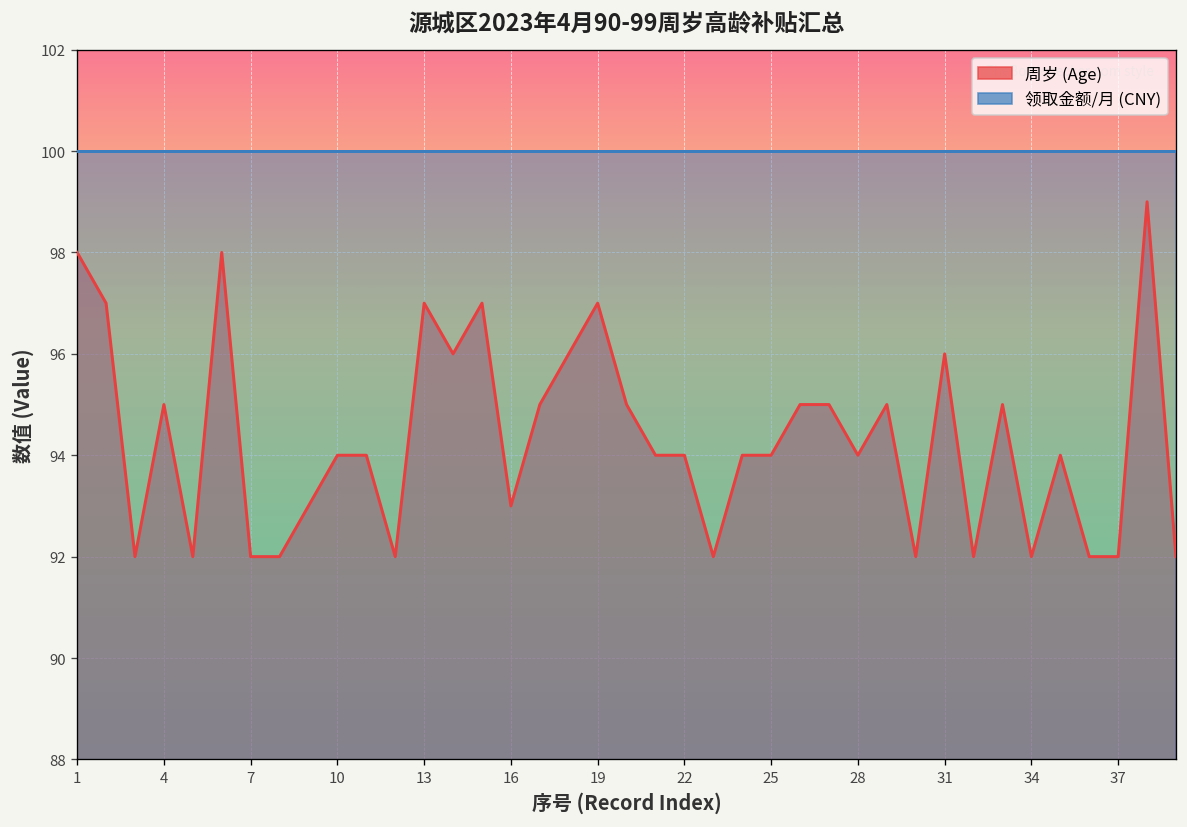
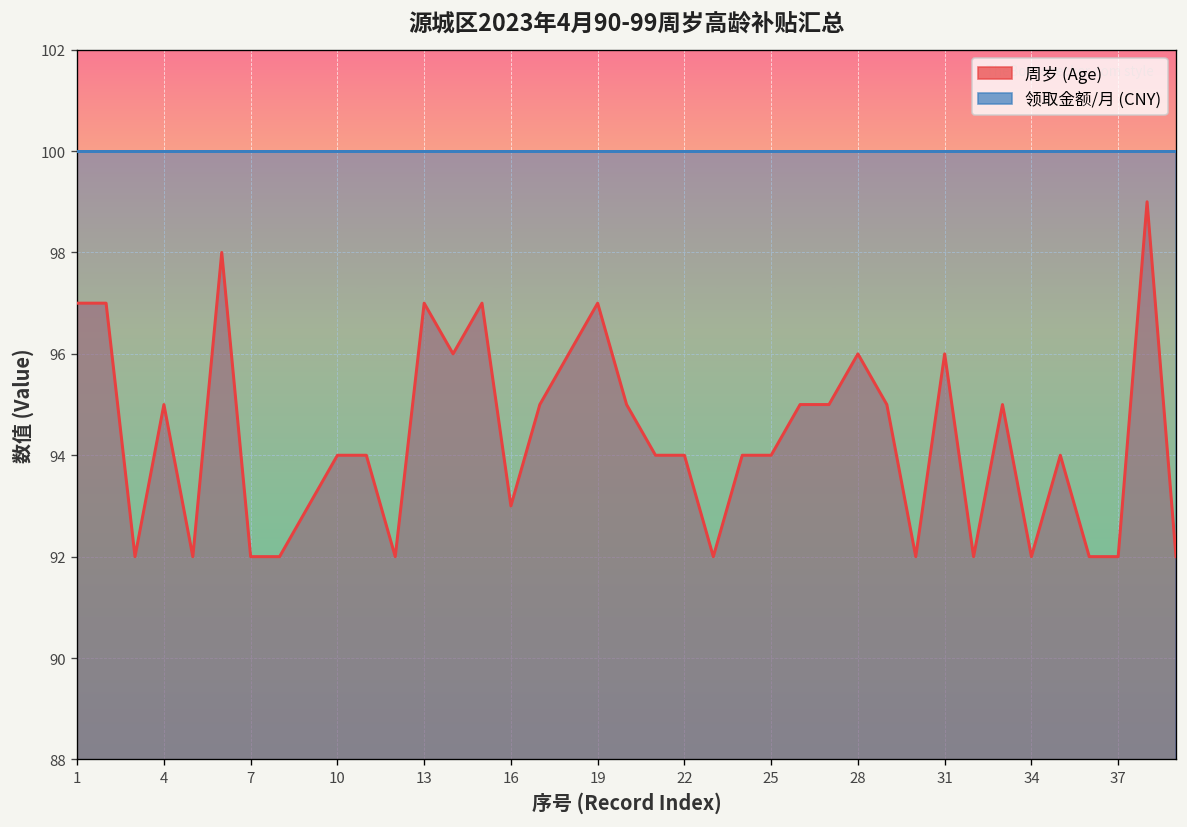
周岁 (Age), 1: 98 -> 97
周岁 (Age), 28: 94 -> 96
